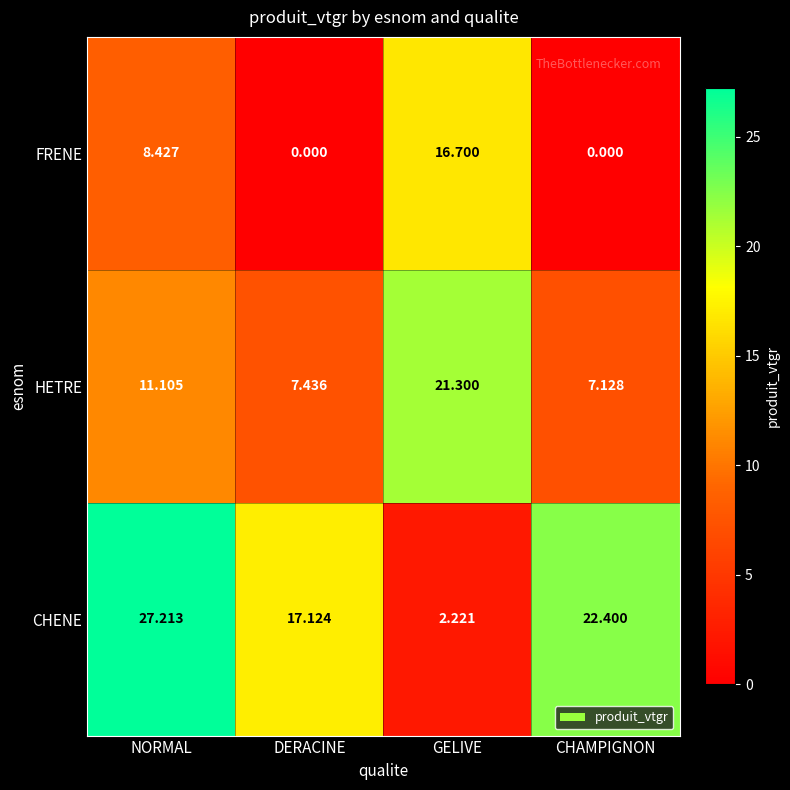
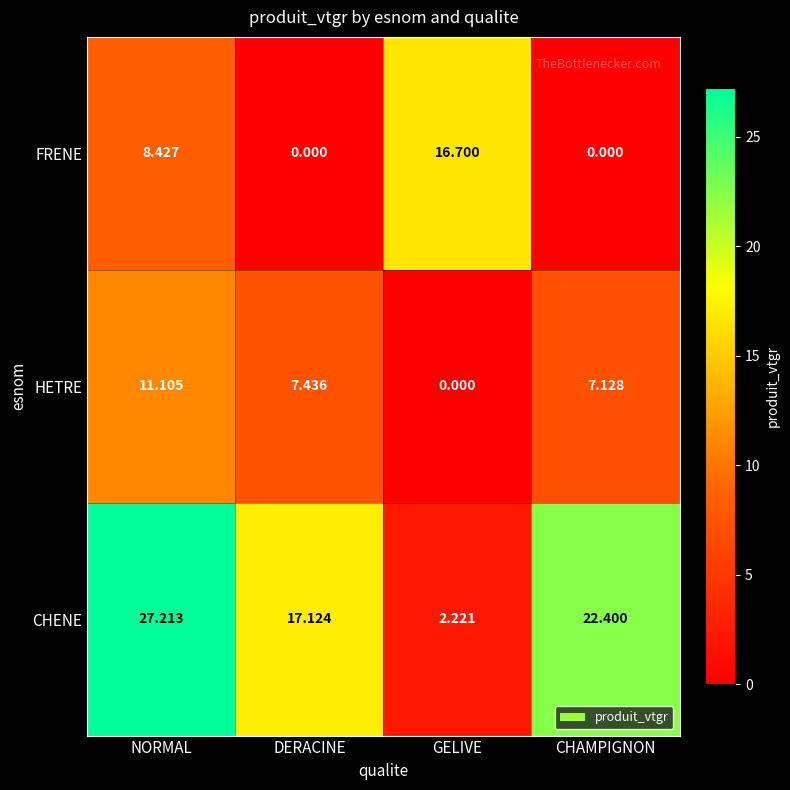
HETRE, GELIVE: 21.300 -> 0.000
